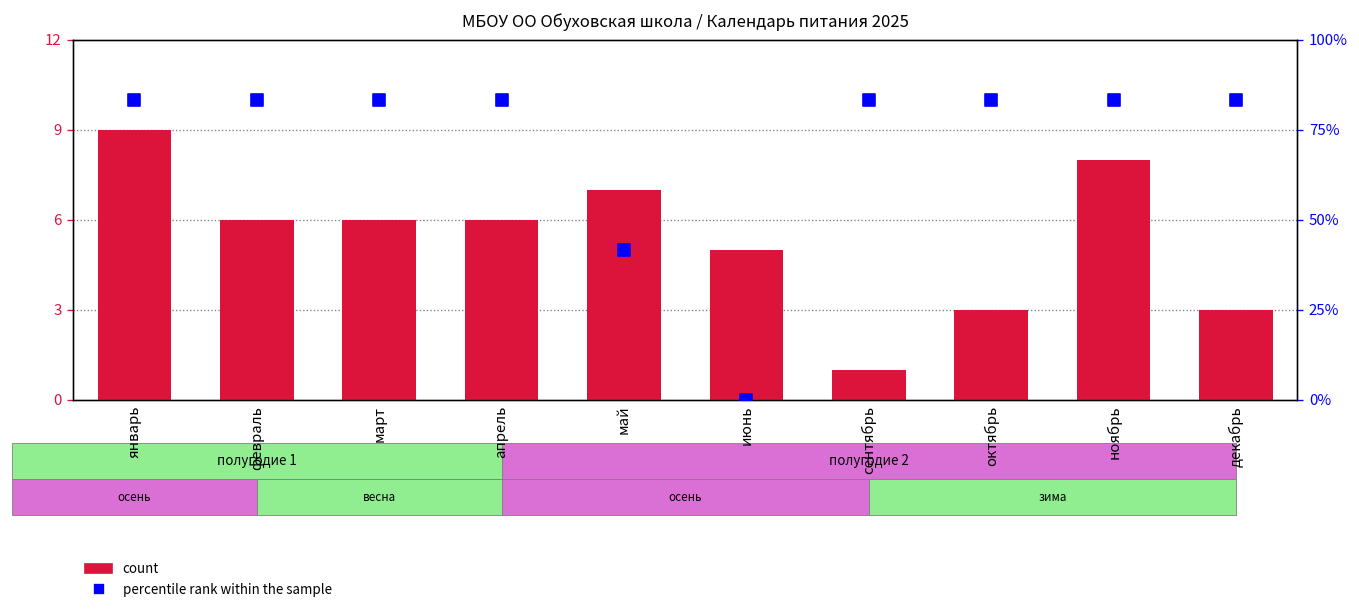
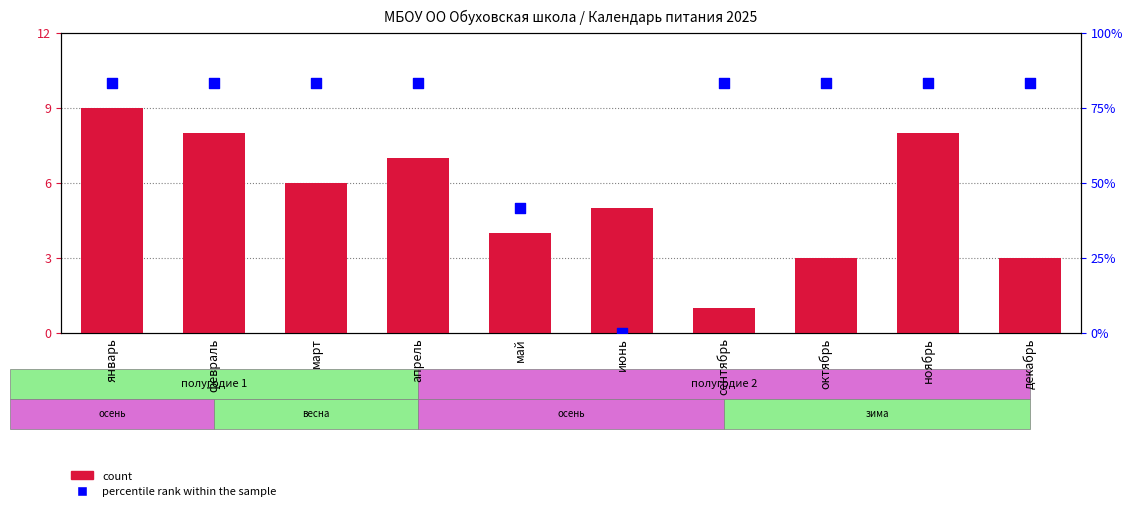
count, февраль: 6 -> 8
count, апрель: 6 -> 7
count, май: 7 -> 4
